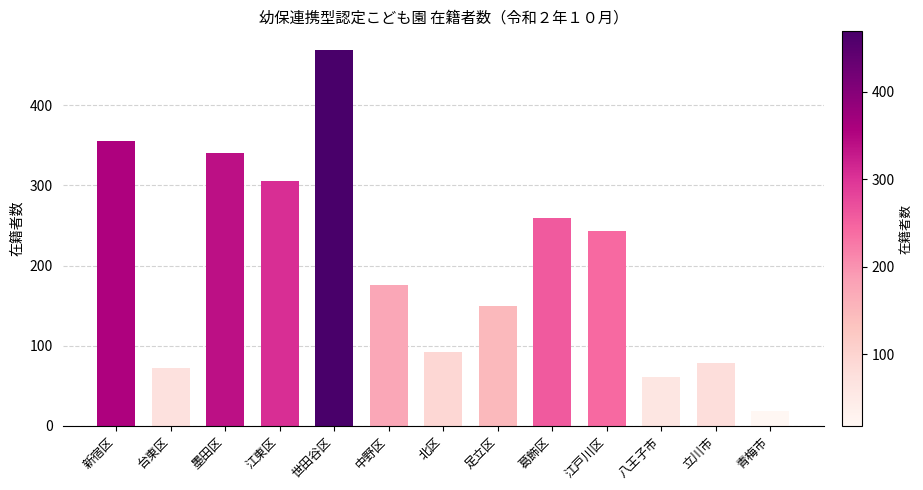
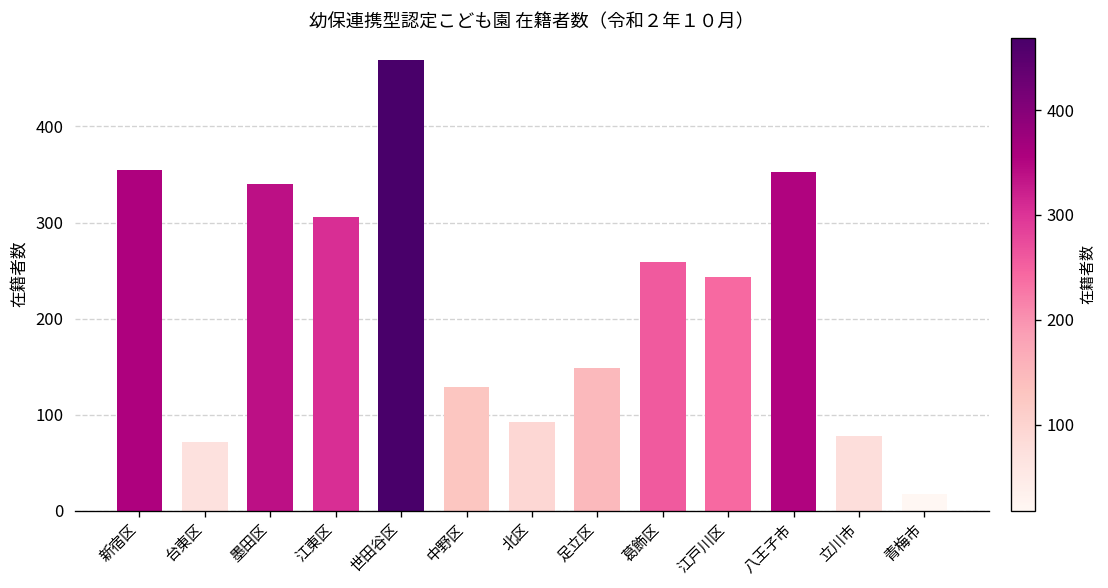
中野区: 180 -> 130
八王子市: 60 -> 350
